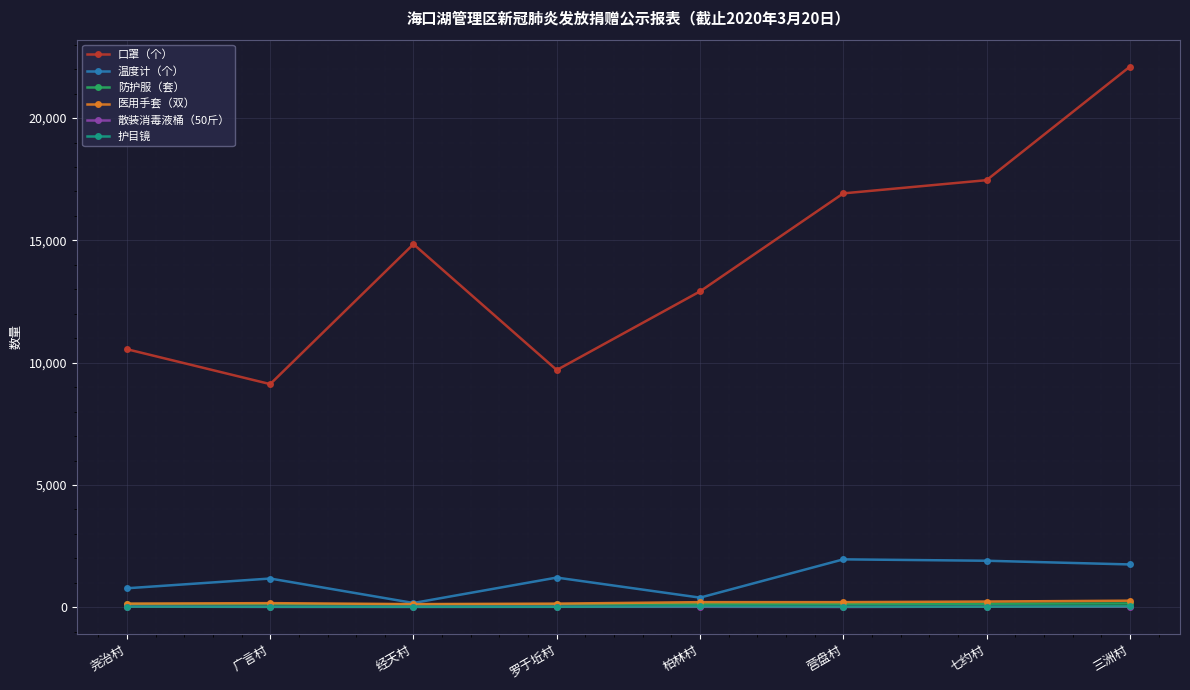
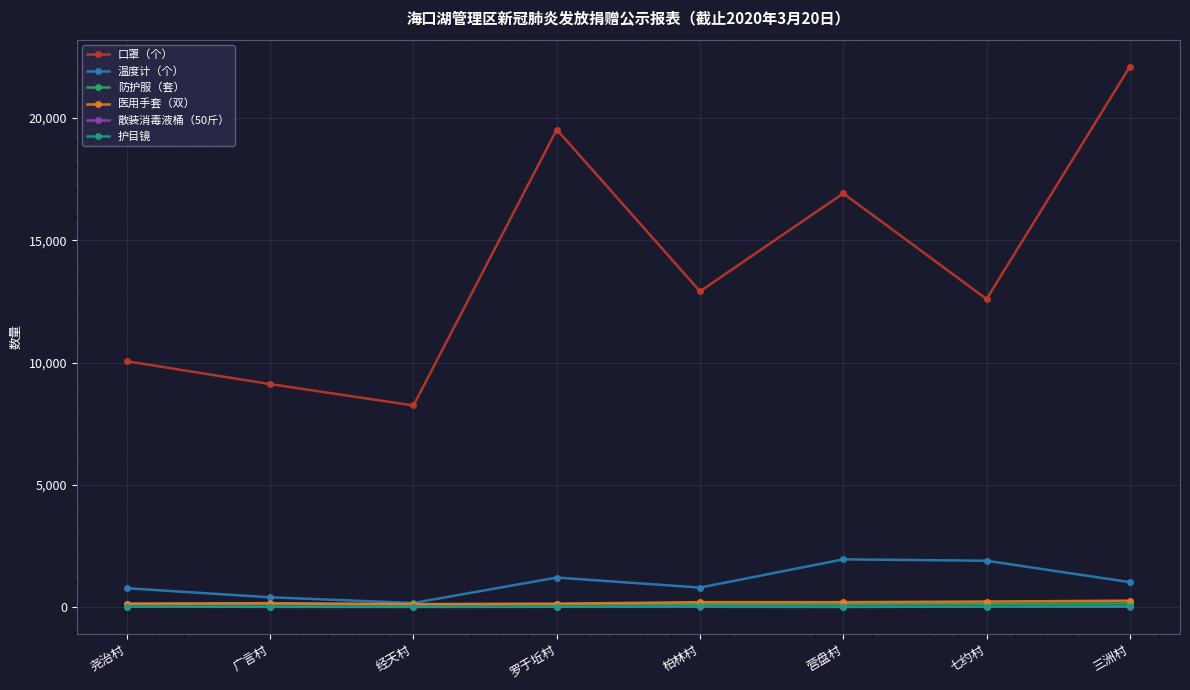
口罩（个）, 尧治村: 10,600 -> 10,100
温度计（个）, 广言村: 1,200 -> 400
口罩（个）, 经天村: 14,800 -> 8,300
口罩（个）, 罗于坵村: 9,700 -> 19,500
温度计（个）, 柏林村: 400 -> 800
口罩（个）, 七约村: 17,500 -> 12,600
温度计（个）, 三洲村: 1,800 -> 1,000
